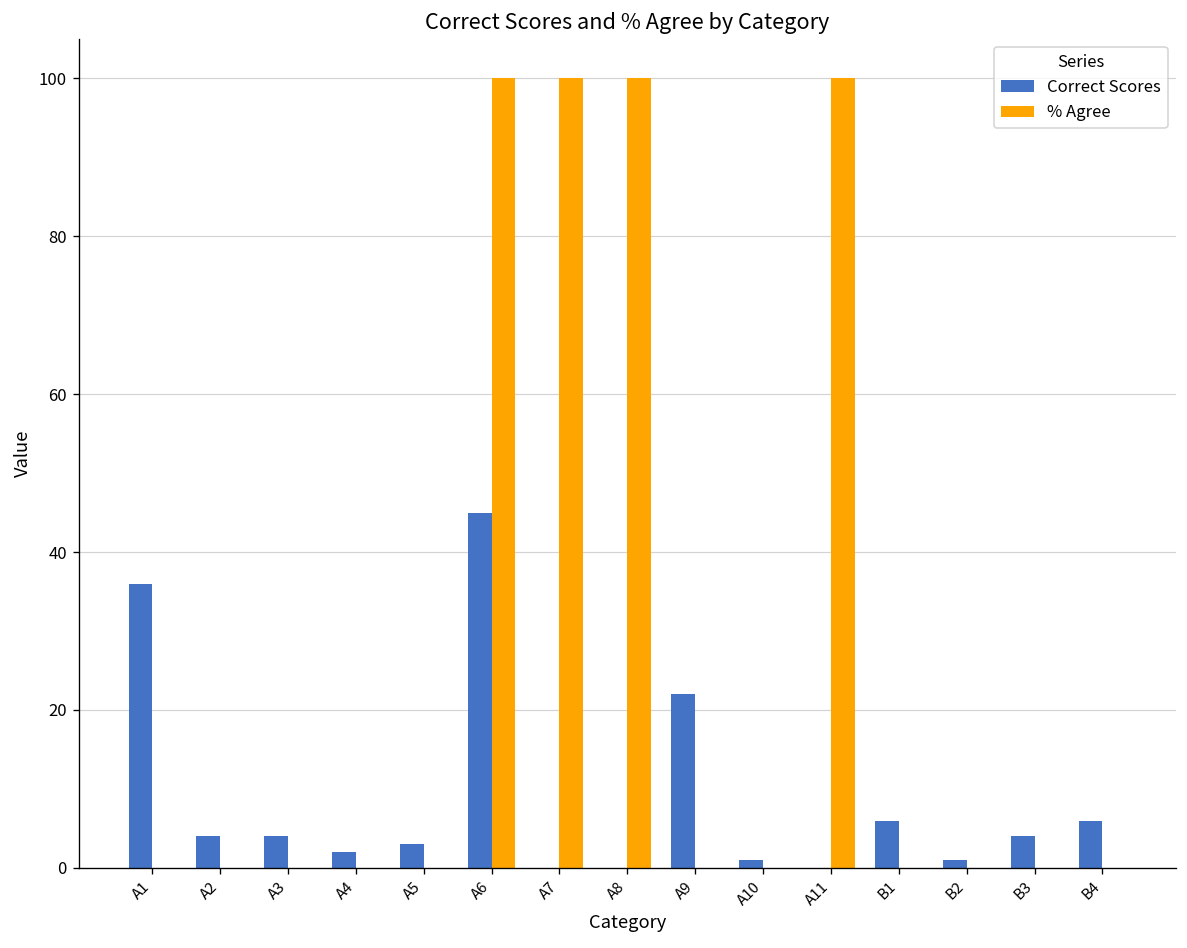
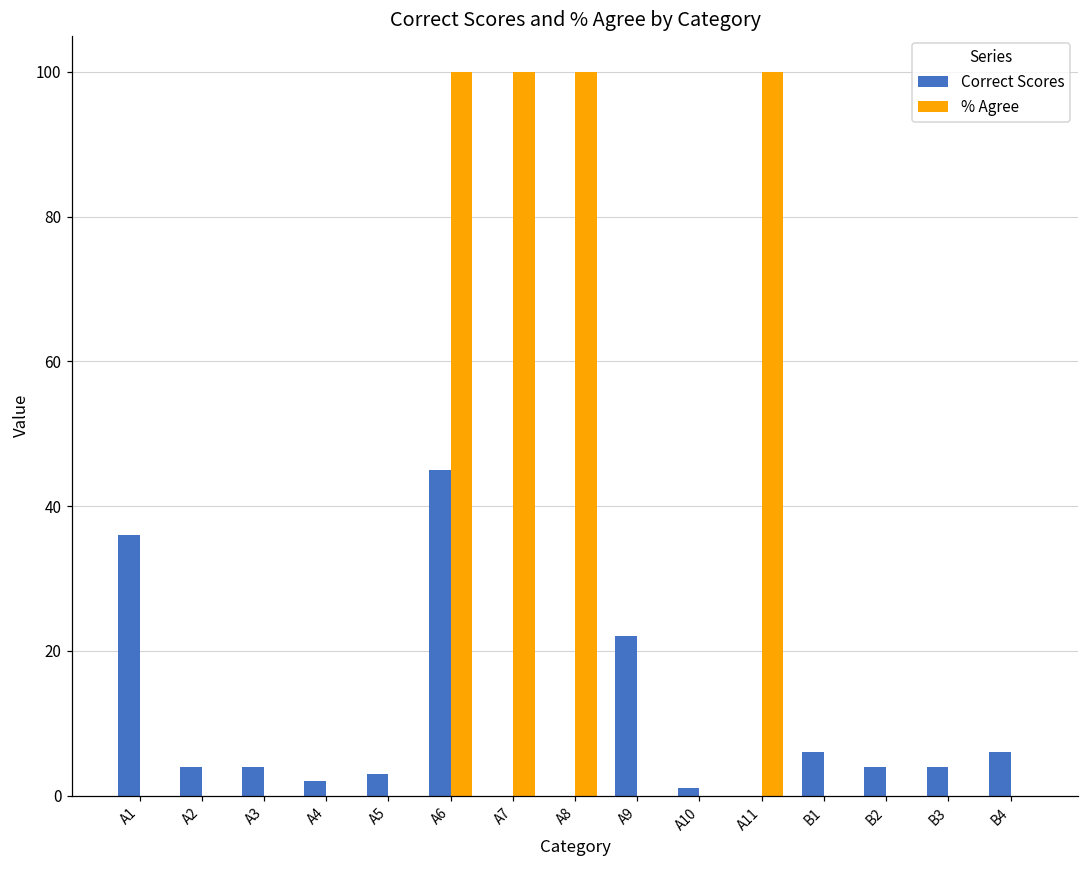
Correct Scores, B2: 1 -> 4
